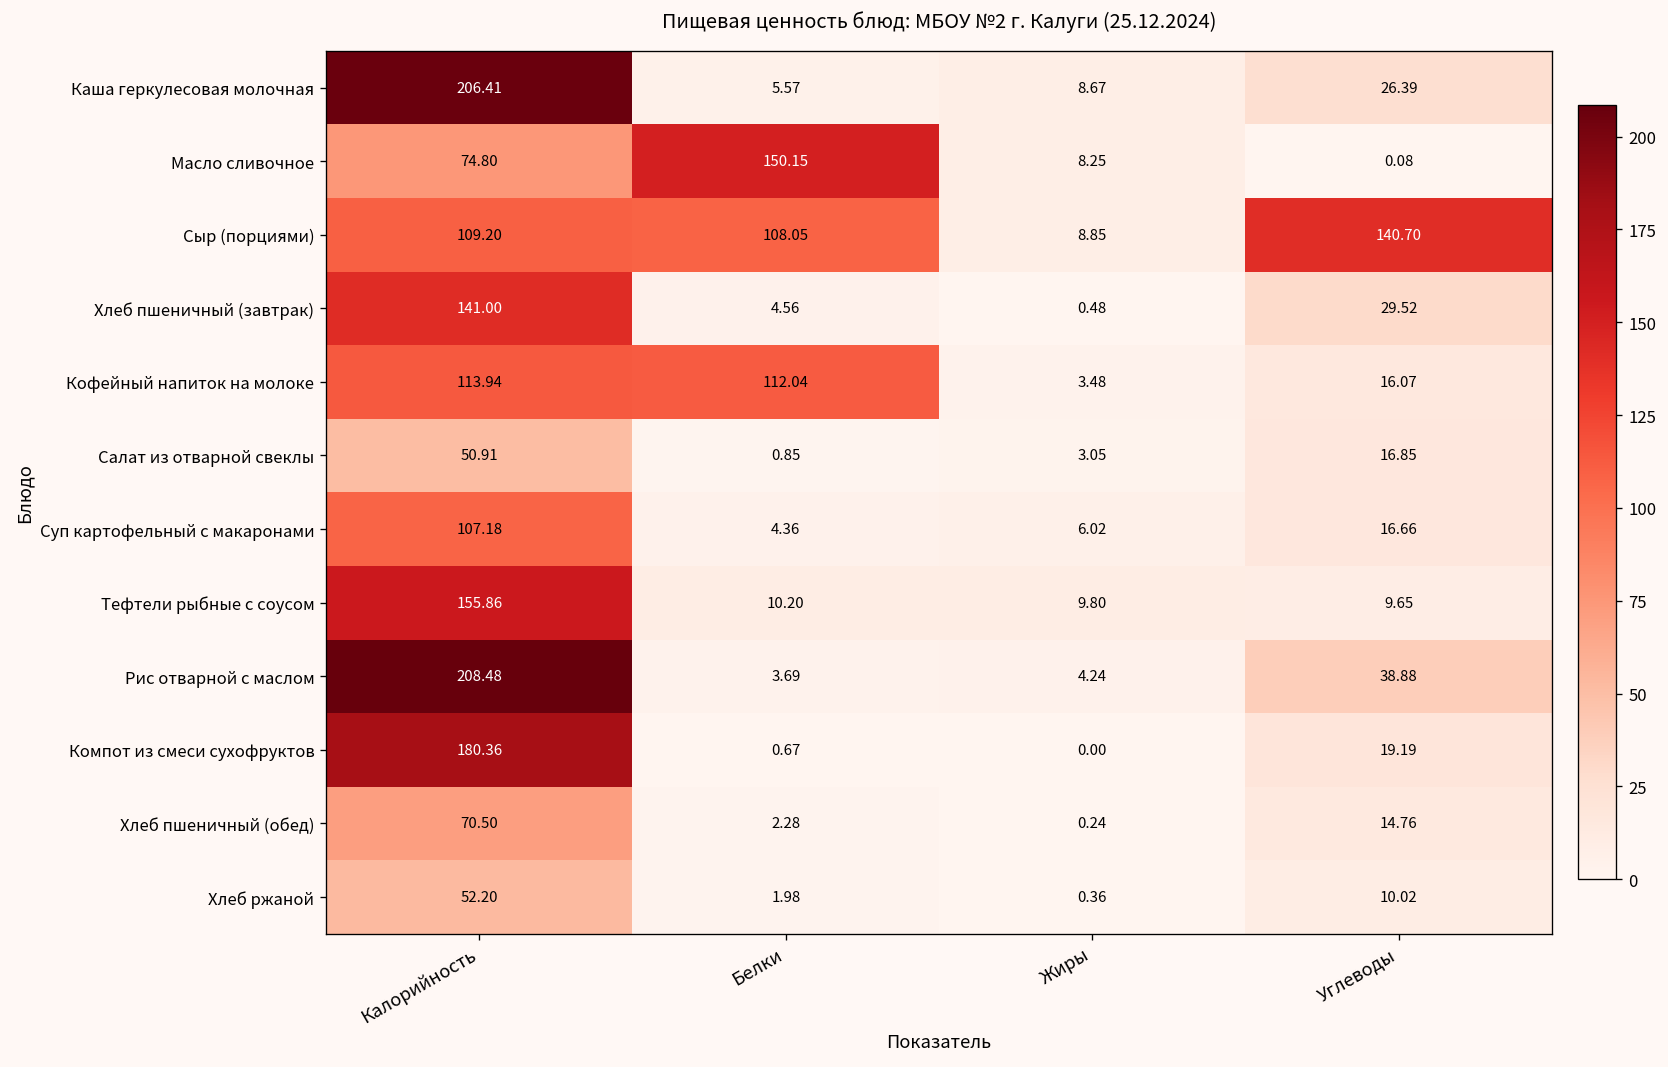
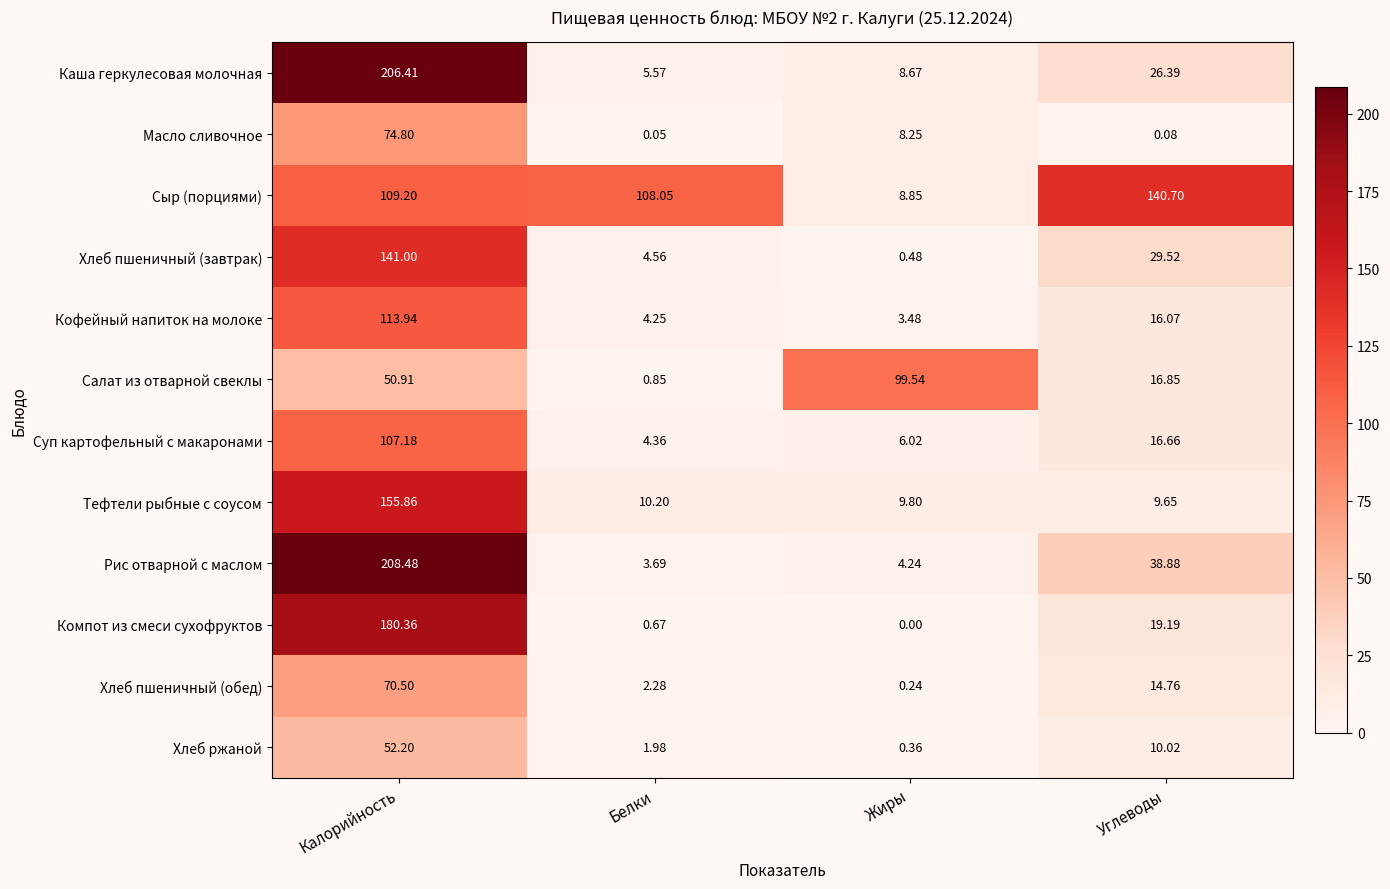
Масло сливочное, Белки: 150.15 -> 0.05
Кофейный напиток на молоке, Белки: 112.04 -> 4.25
Салат из отварной свеклы, Жиры: 3.05 -> 99.54
